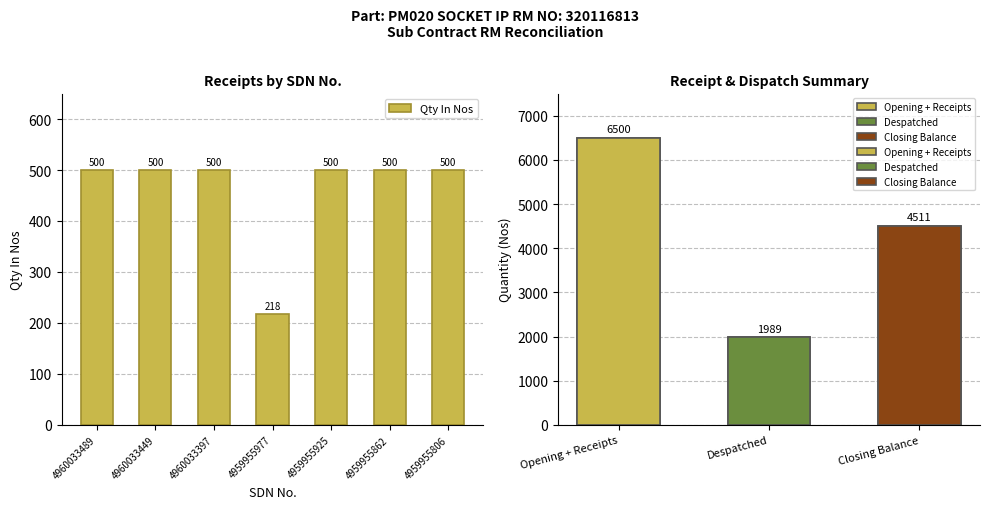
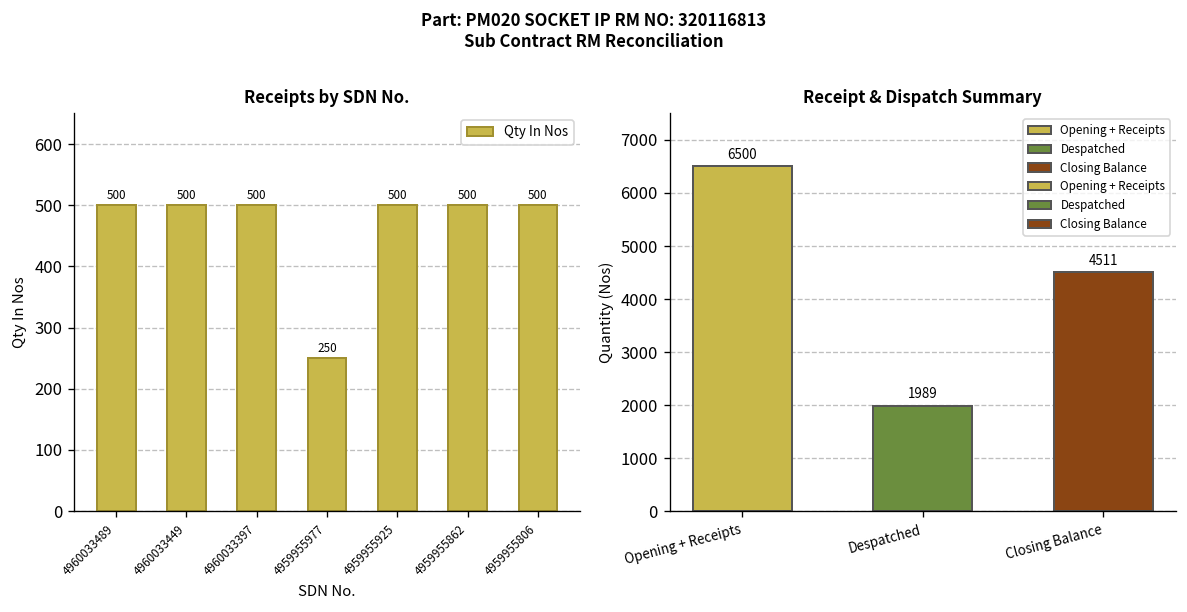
Receipts by SDN No., 4959955977: 218 -> 250
